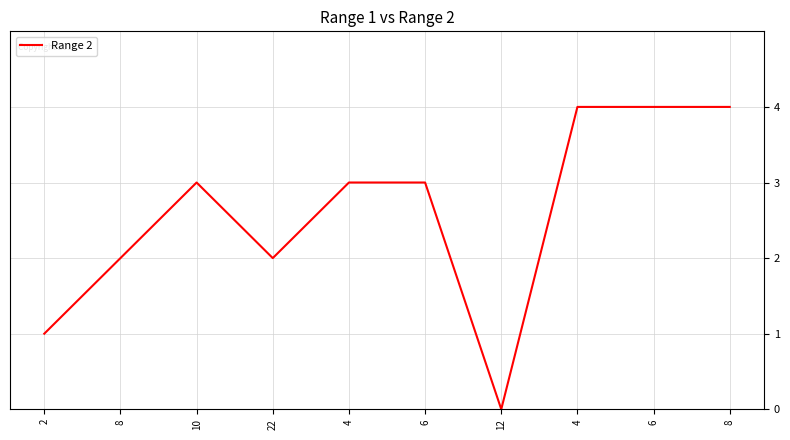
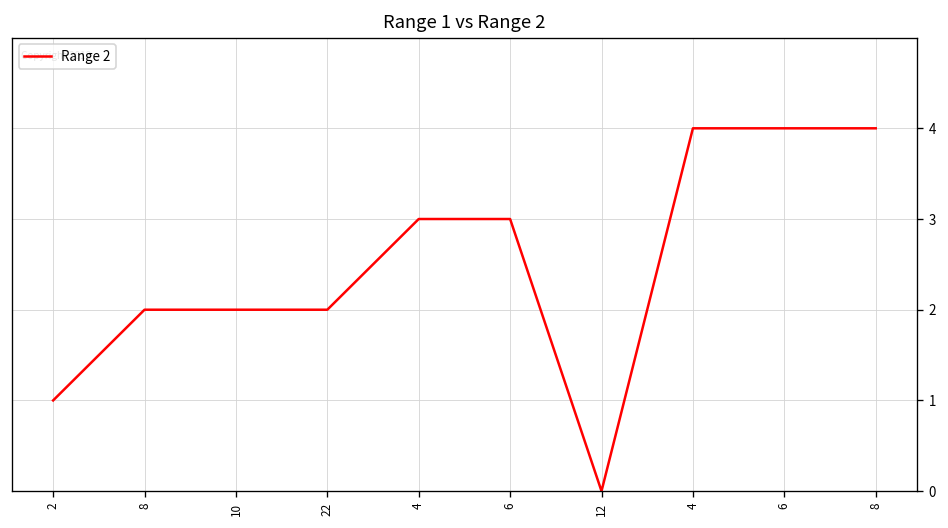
10: 3 -> 2
